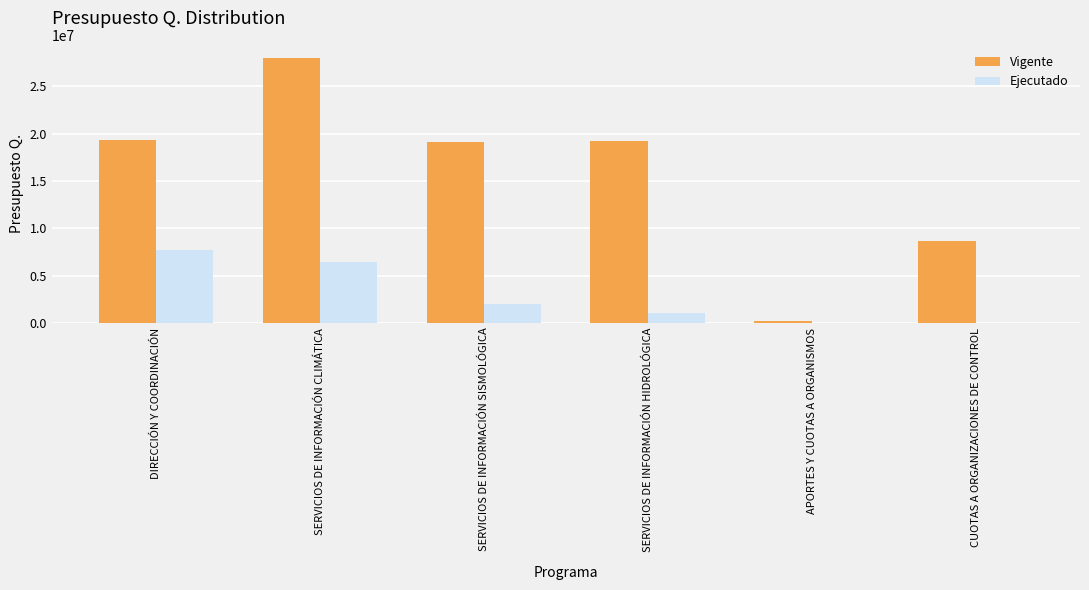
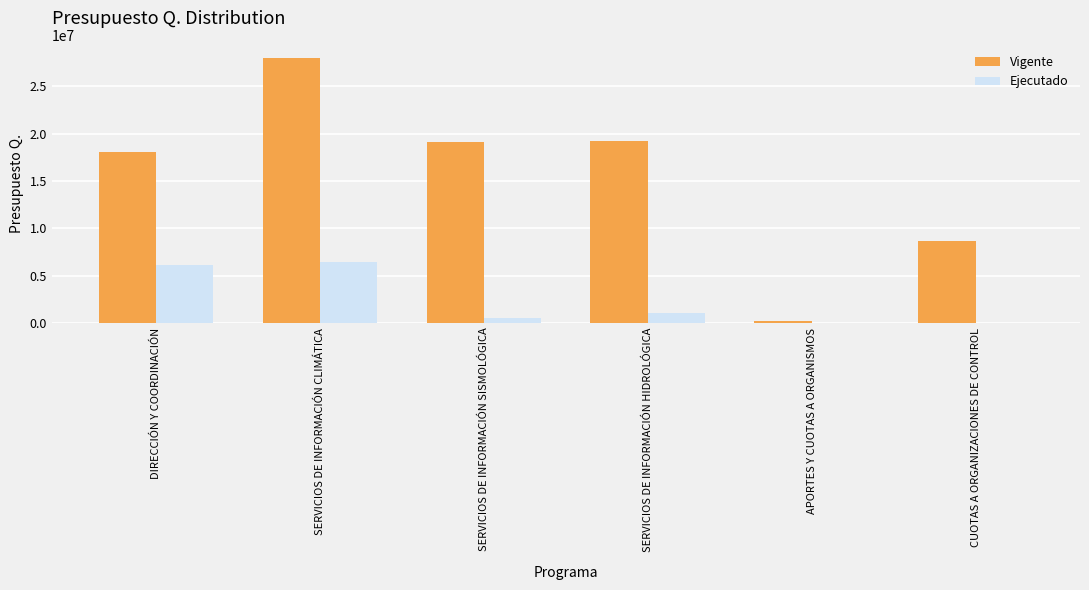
Vigente, DIRECCIÓN Y COORDINACIÓN: 19000000 -> 18000000
Ejecutado, DIRECCIÓN Y COORDINACIÓN: 8000000 -> 6000000
Ejecutado, SERVICIOS DE INFORMACIÓN SISMOLÓGICA: 2000000 -> 1000000
